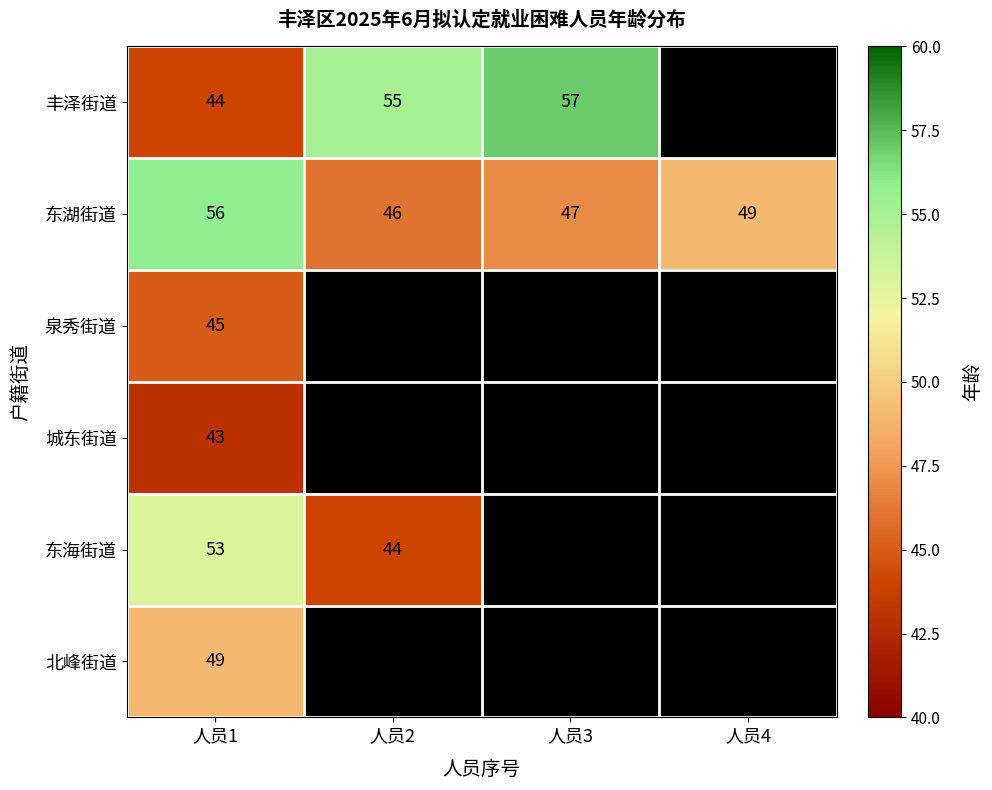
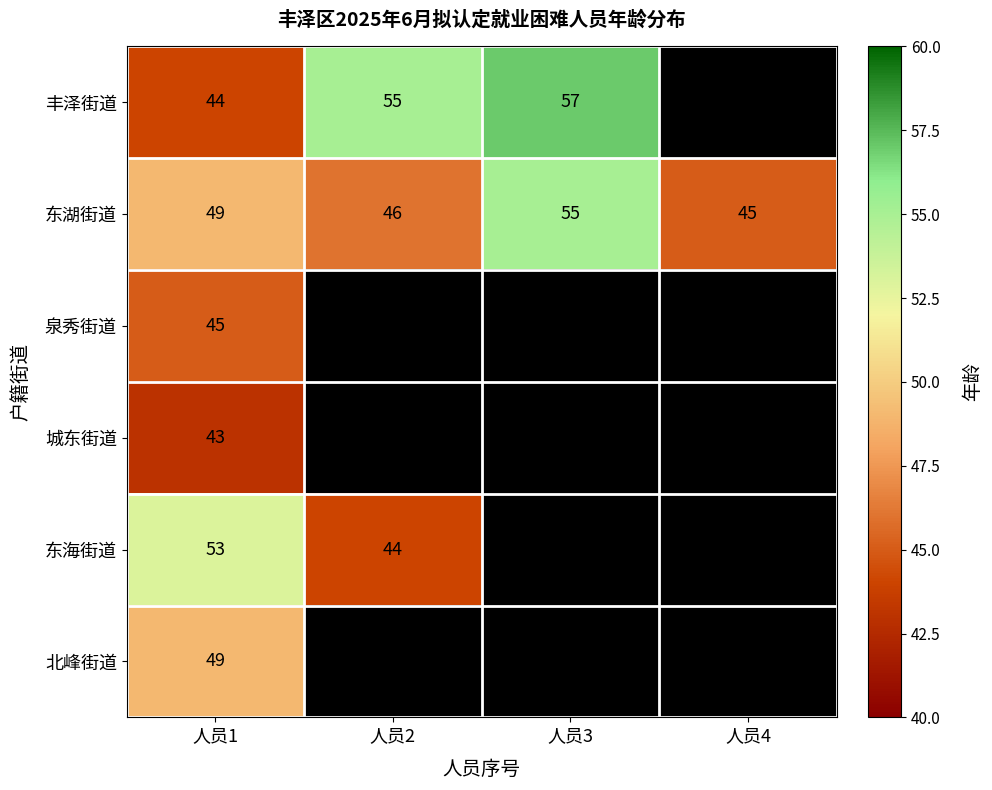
东湖街道, 人员1: 56 -> 49
东湖街道, 人员3: 47 -> 55
东湖街道, 人员4: 49 -> 45
